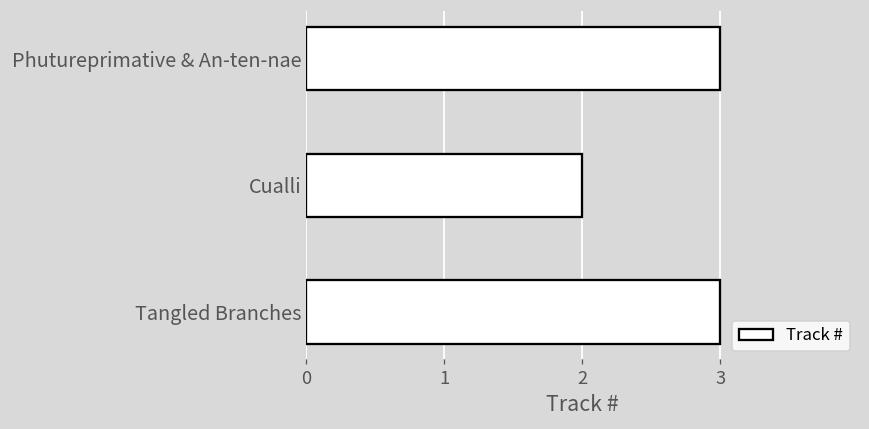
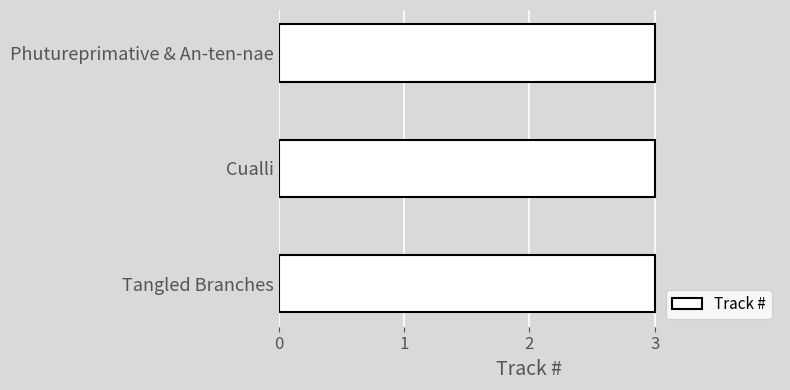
Cualli: 2 -> 3
